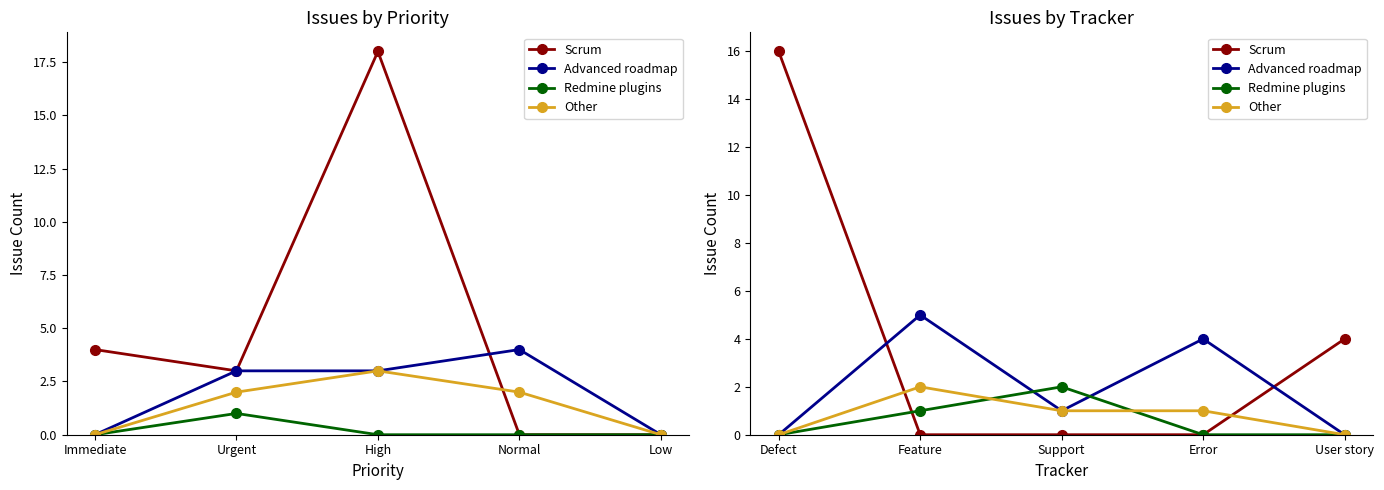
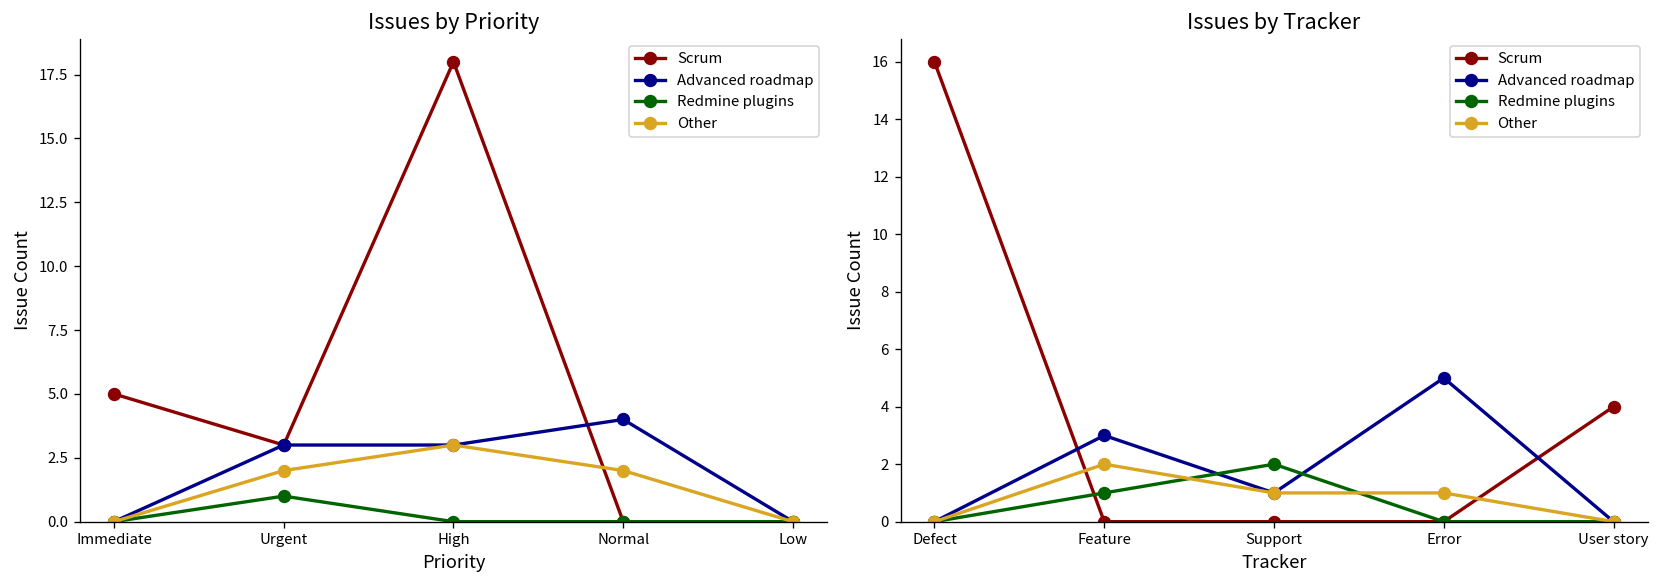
Issues by Priority, Scrum, Immediate: 4 -> 5
Issues by Tracker, Advanced roadmap, Feature: 5 -> 3
Issues by Tracker, Advanced roadmap, Error: 4 -> 5
